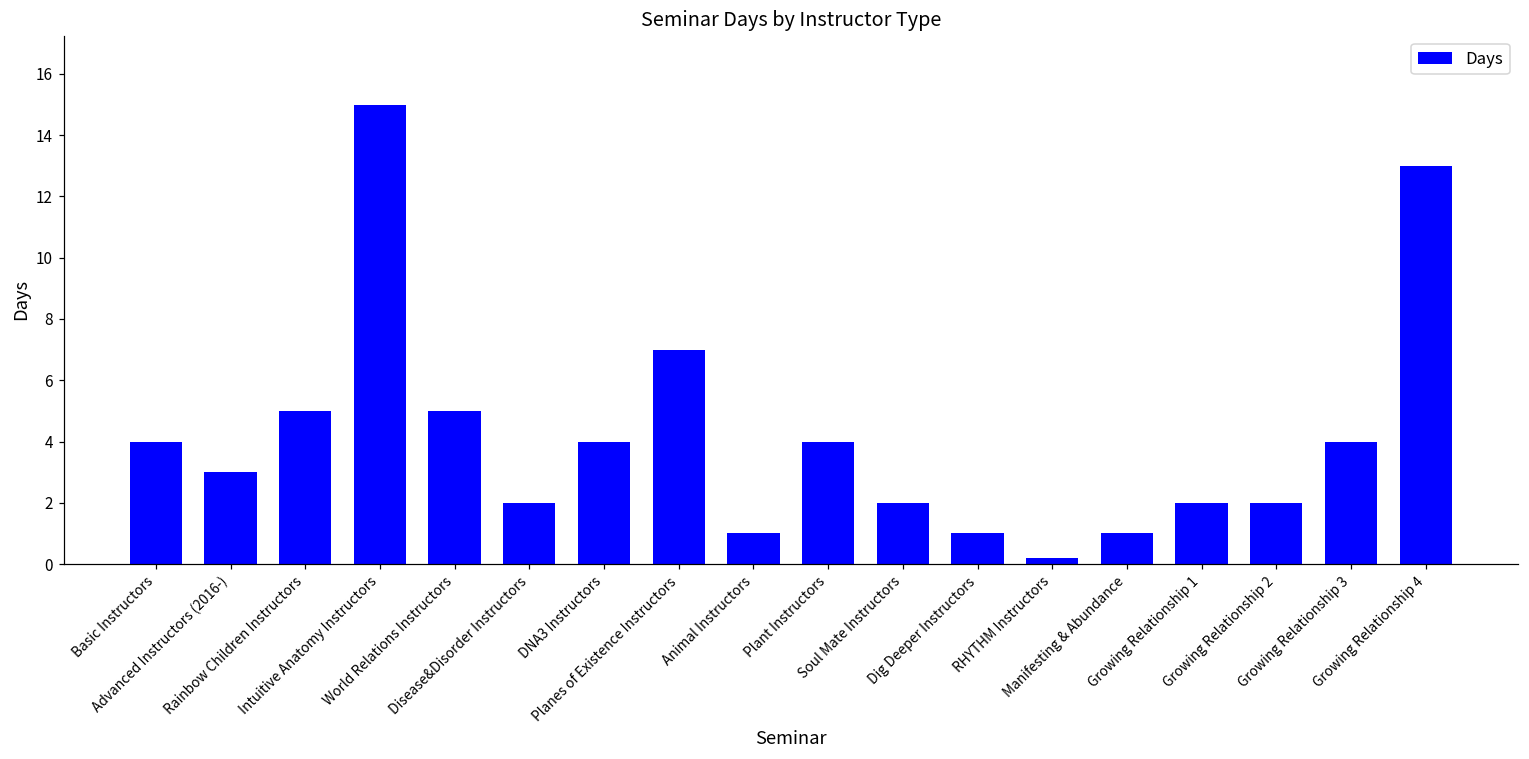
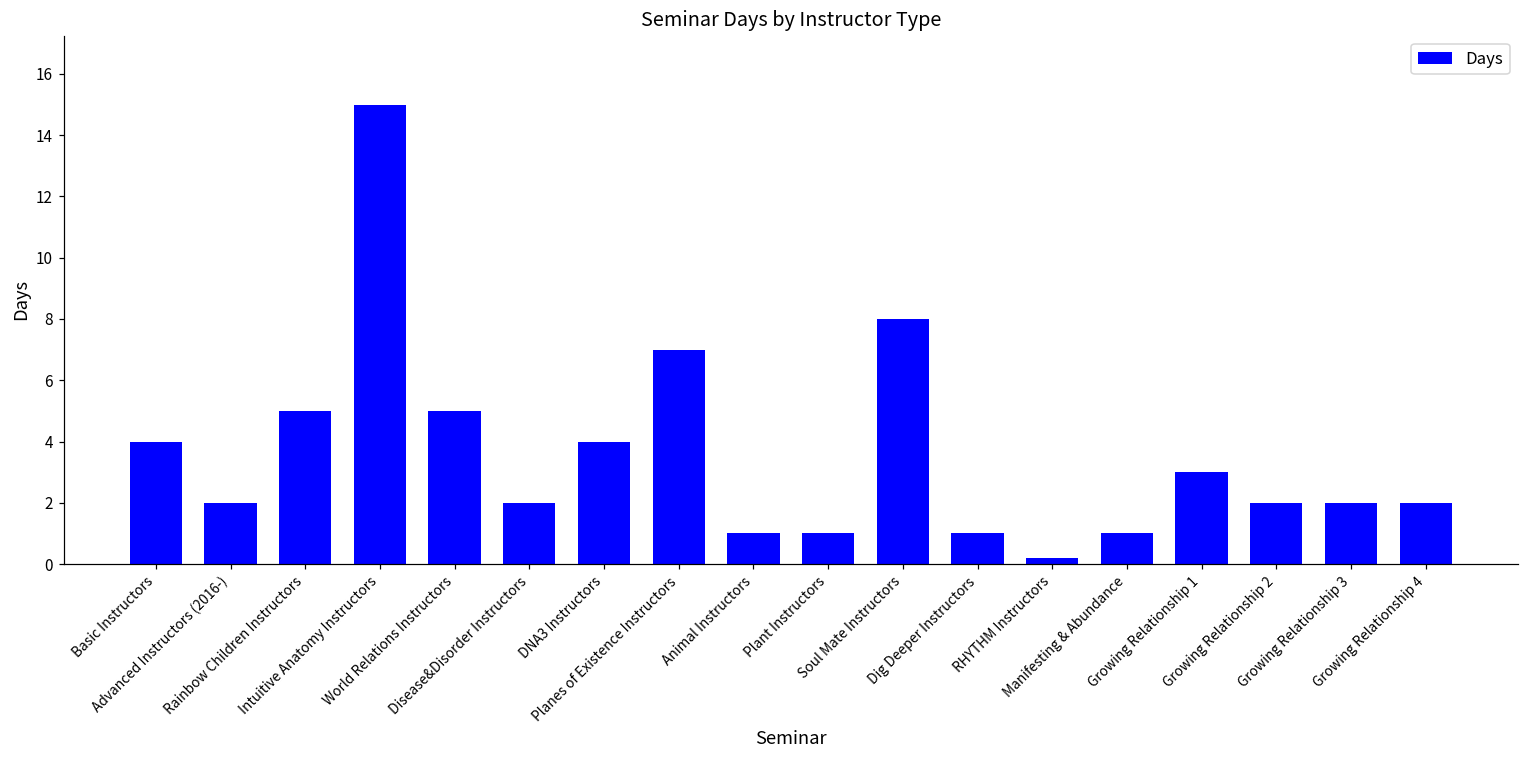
Advanced Instructors (2016-): 3 -> 2
Plant Instructors: 4 -> 1
Soul Mate Instructors: 2 -> 8
Growing Relationship 1: 2 -> 3
Growing Relationship 3: 4 -> 2
Growing Relationship 4: 13 -> 2
